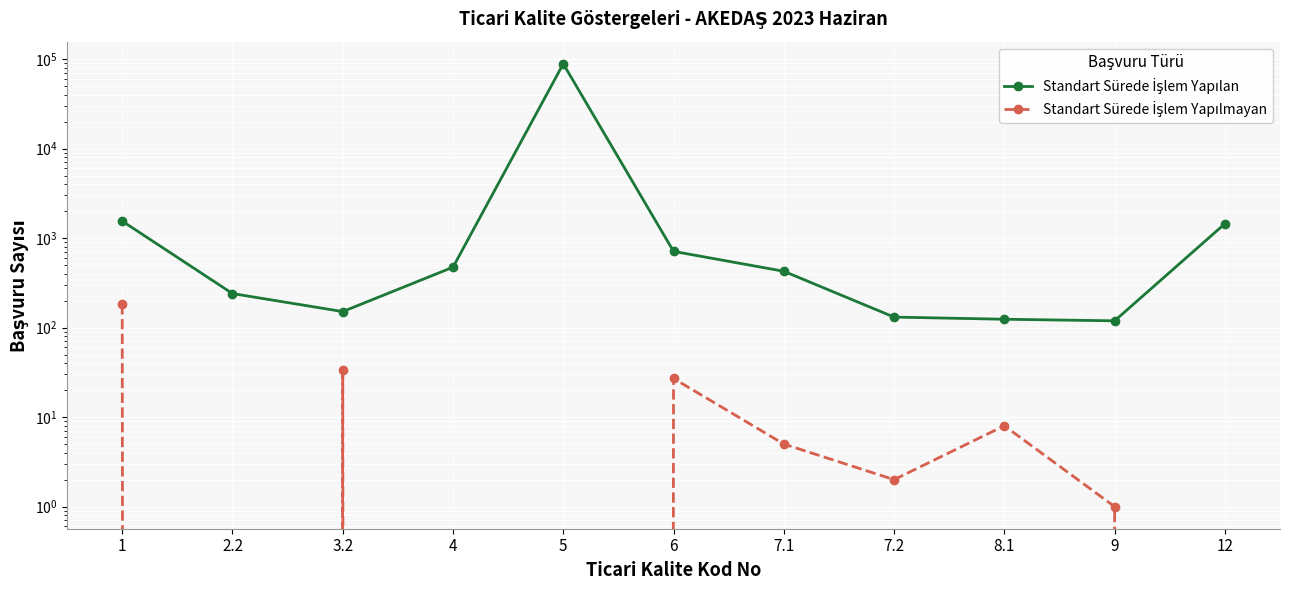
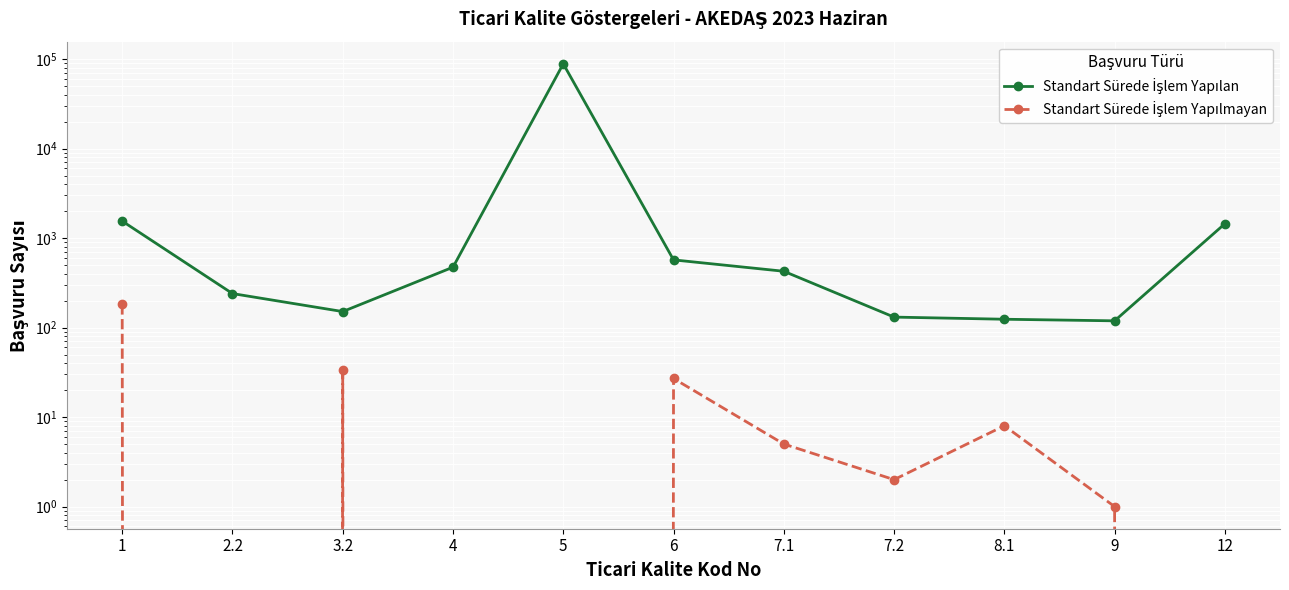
Standart Sürede İşlem Yapılan, 6: 700 -> 600
